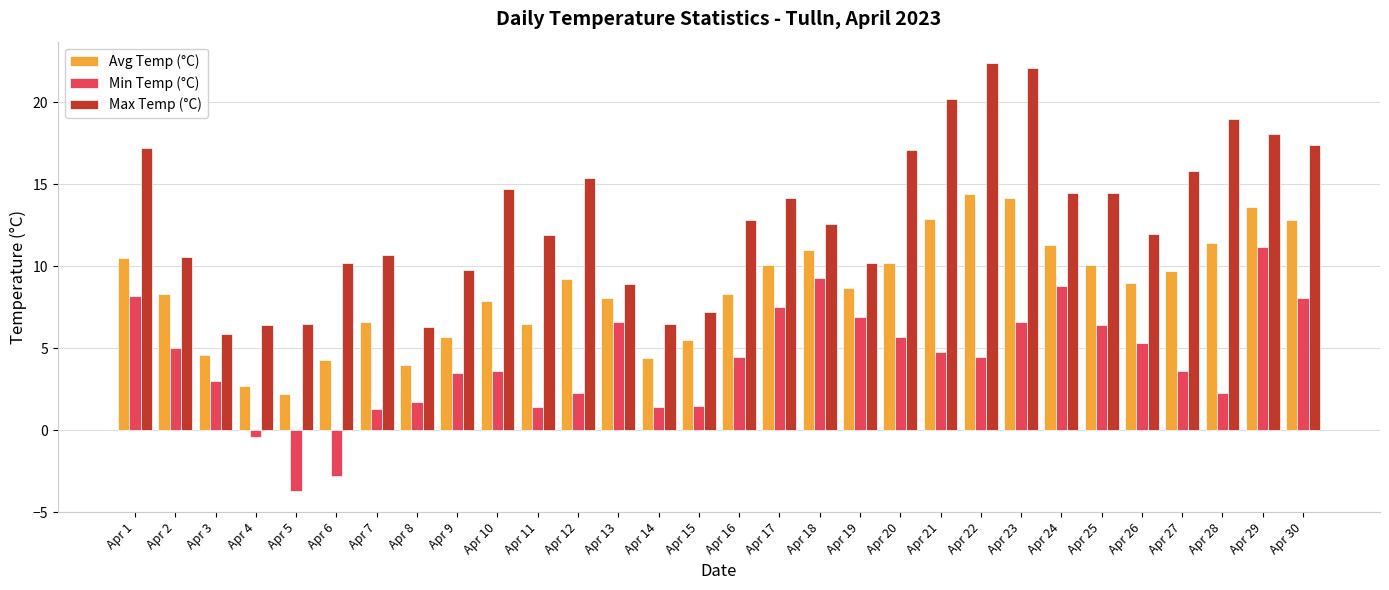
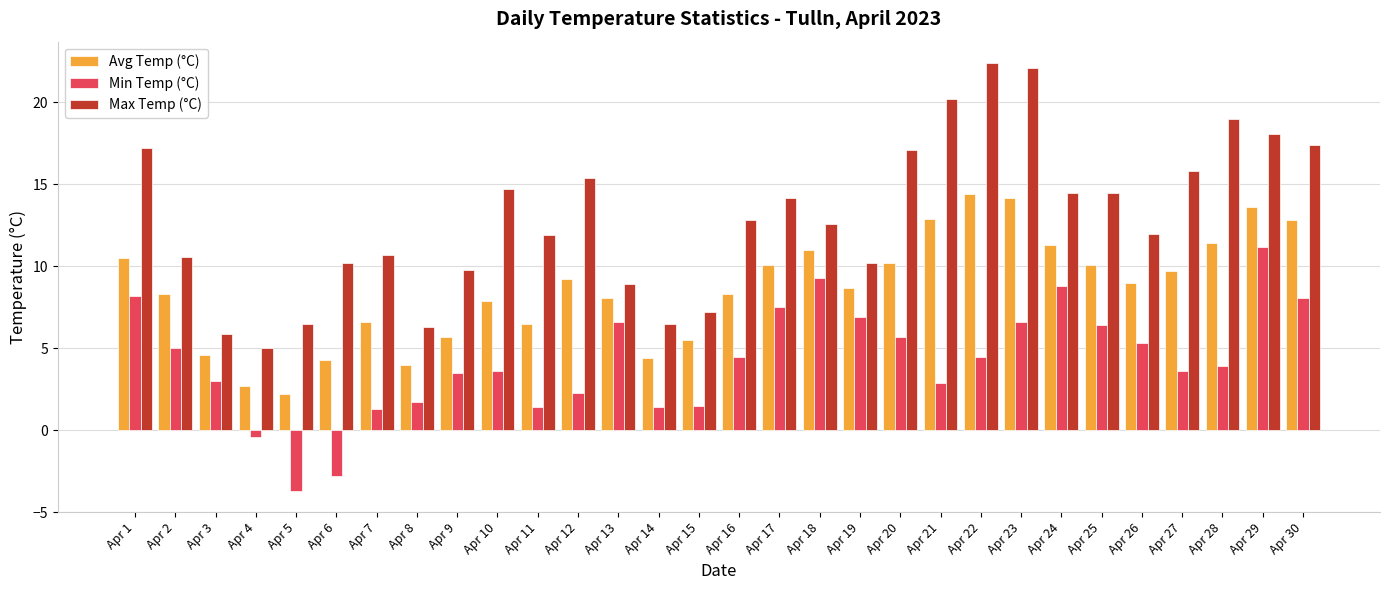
Max Temp (°C), Apr 4: 6.4 -> 5.0
Min Temp (°C), Apr 21: 4.8 -> 2.9
Min Temp (°C), Apr 28: 2.3 -> 3.9
